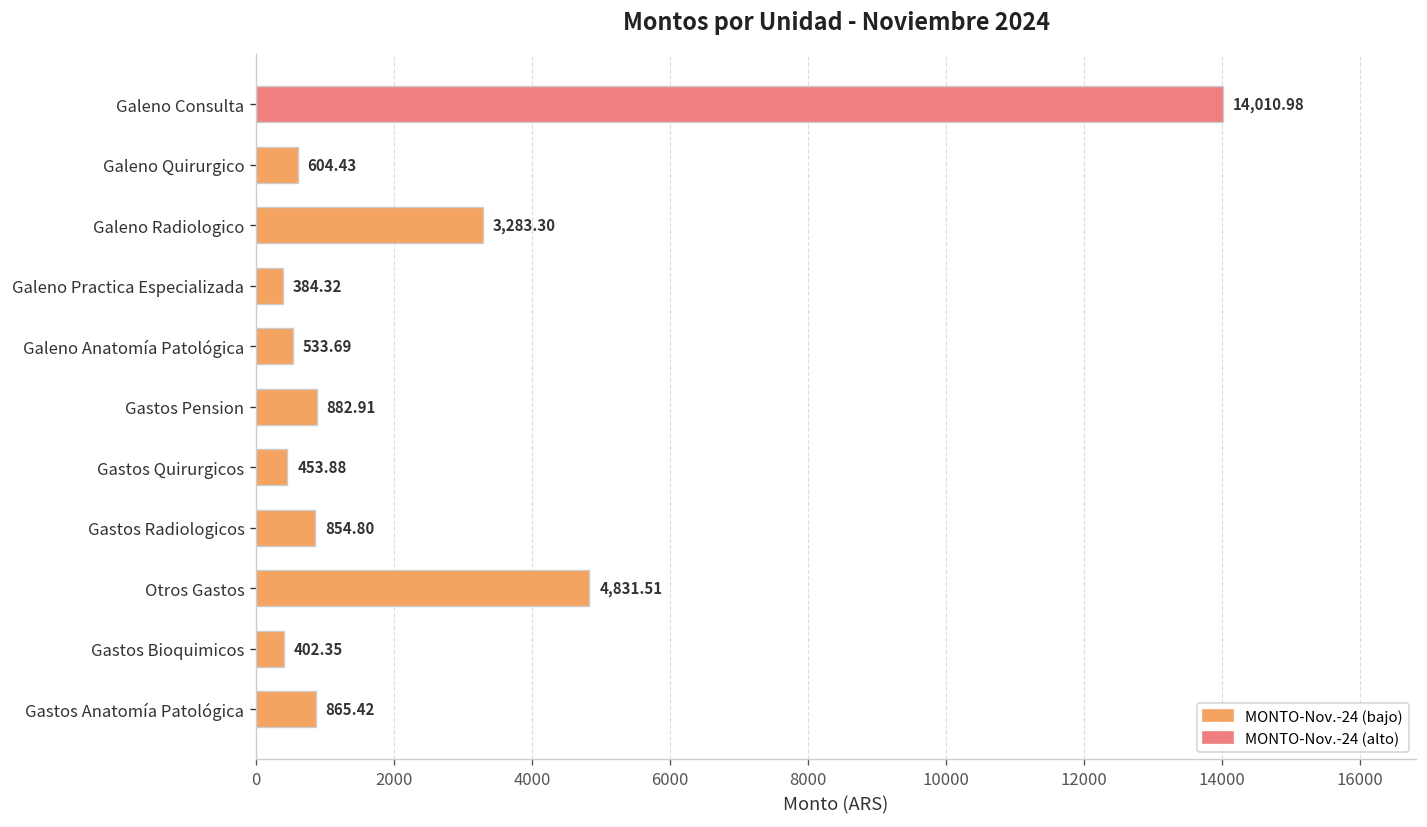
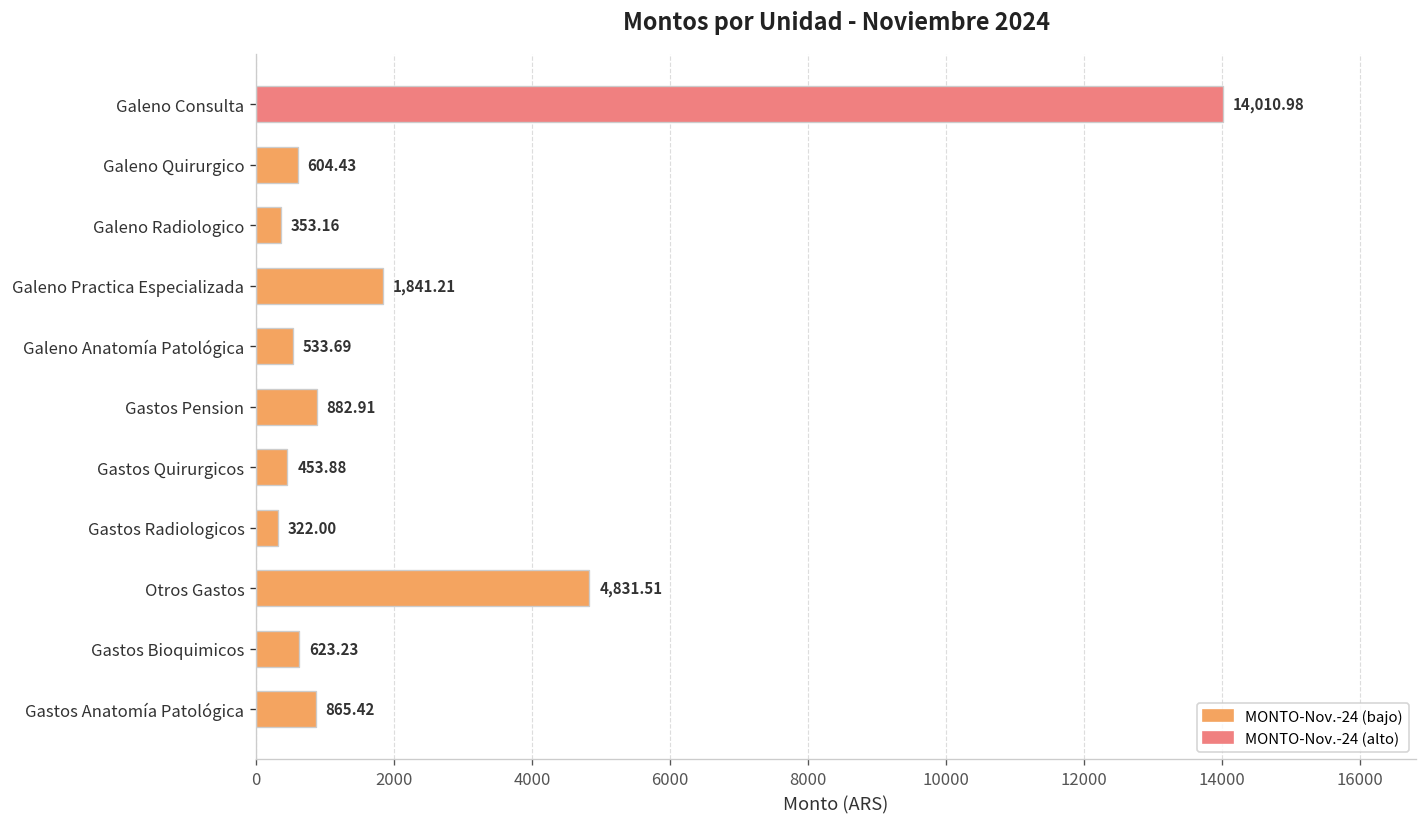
Galeno Radiologico: 3,283.30 -> 353.16
Galeno Practica Especializada: 384.32 -> 1,841.21
Gastos Radiologicos: 854.80 -> 322.00
Gastos Bioquimicos: 402.35 -> 623.23
